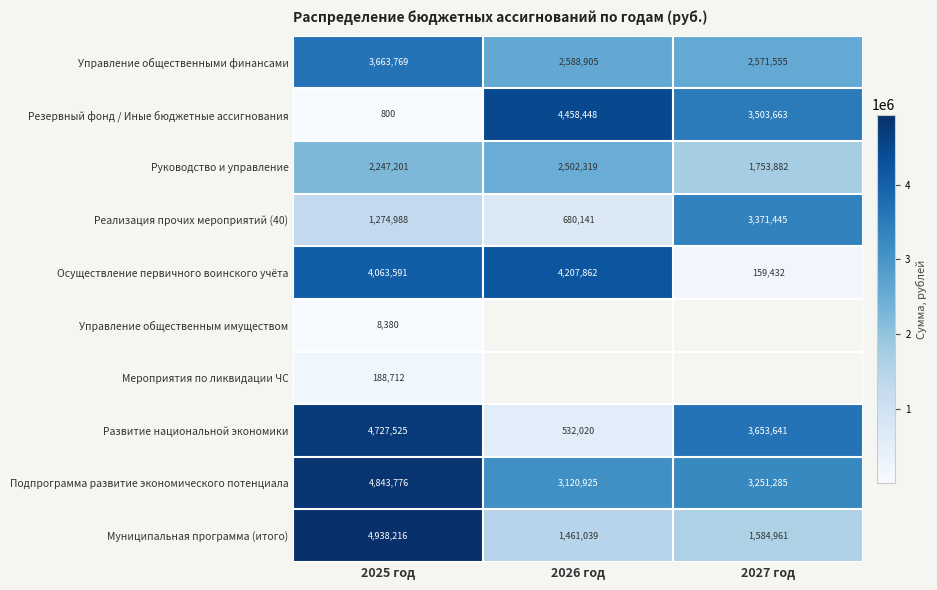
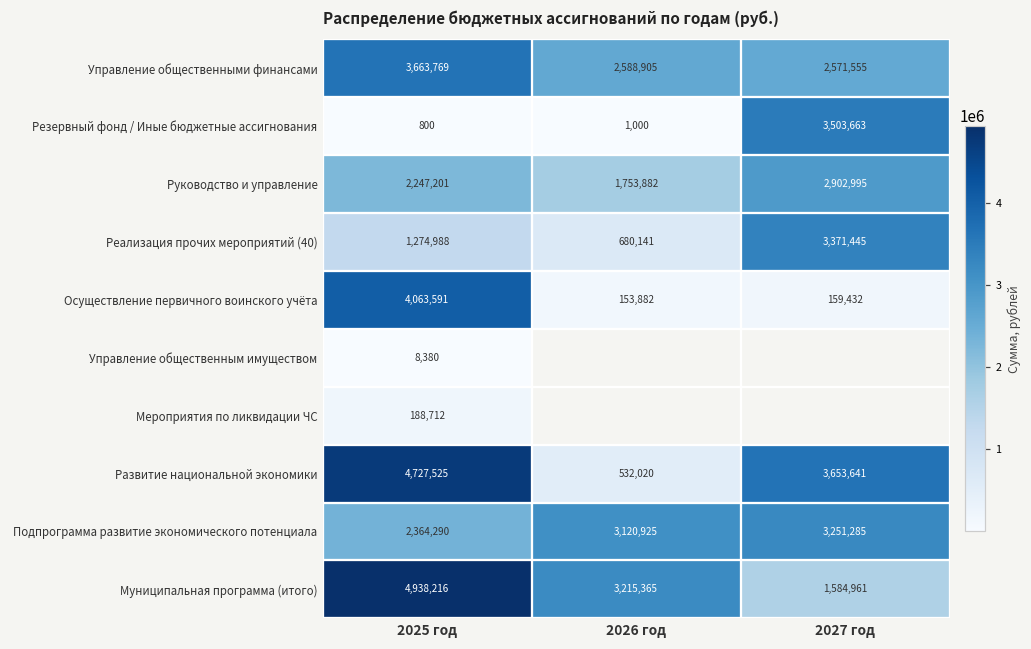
Резервный фонд / Иные бюджетные ассигнования, 2026 год: 4,458,448 -> 1,000
Руководство и управление, 2026 год: 2,502,319 -> 1,753,882
Руководство и управление, 2027 год: 1,753,882 -> 2,902,995
Осуществление первичного воинского учёта, 2026 год: 4,207,862 -> 153,882
Подпрограмма развитие экономического потенциала, 2025 год: 4,843,776 -> 2,364,290
Муниципальная программа (итого), 2026 год: 1,461,039 -> 3,215,365
